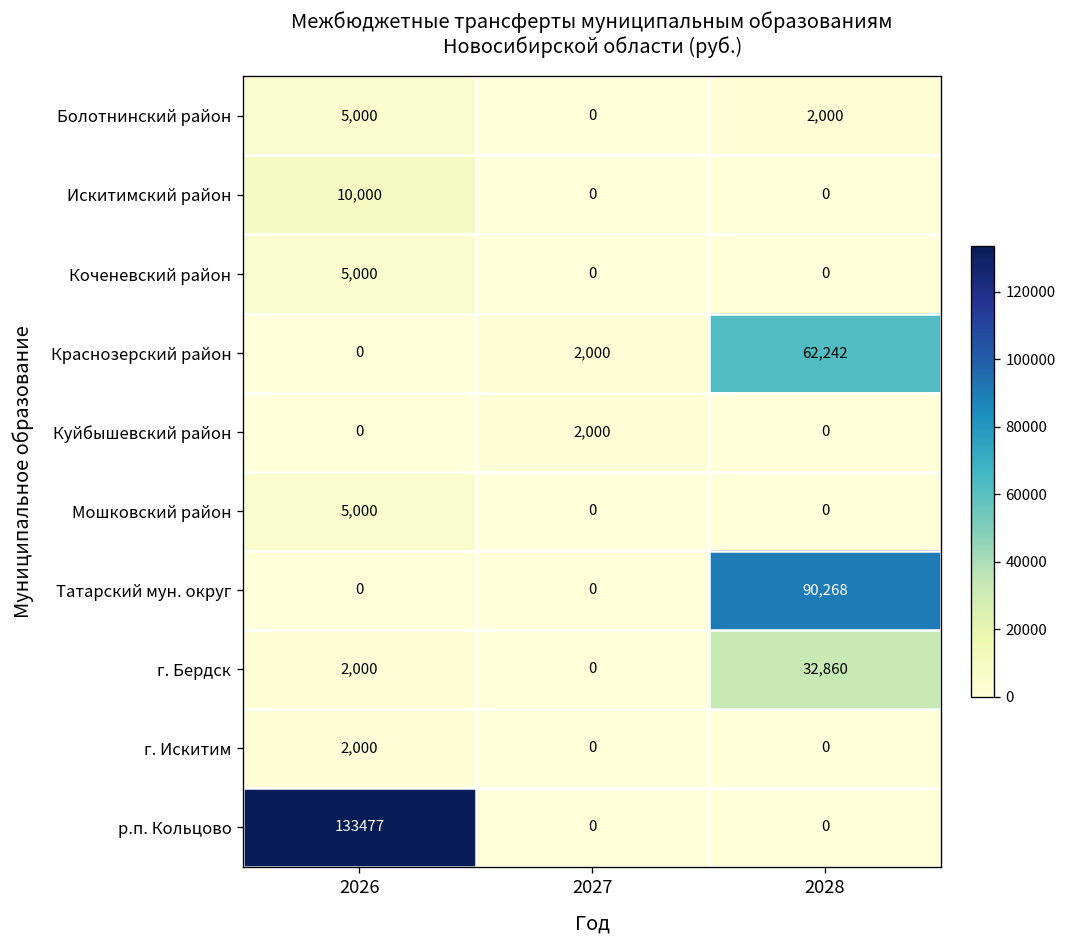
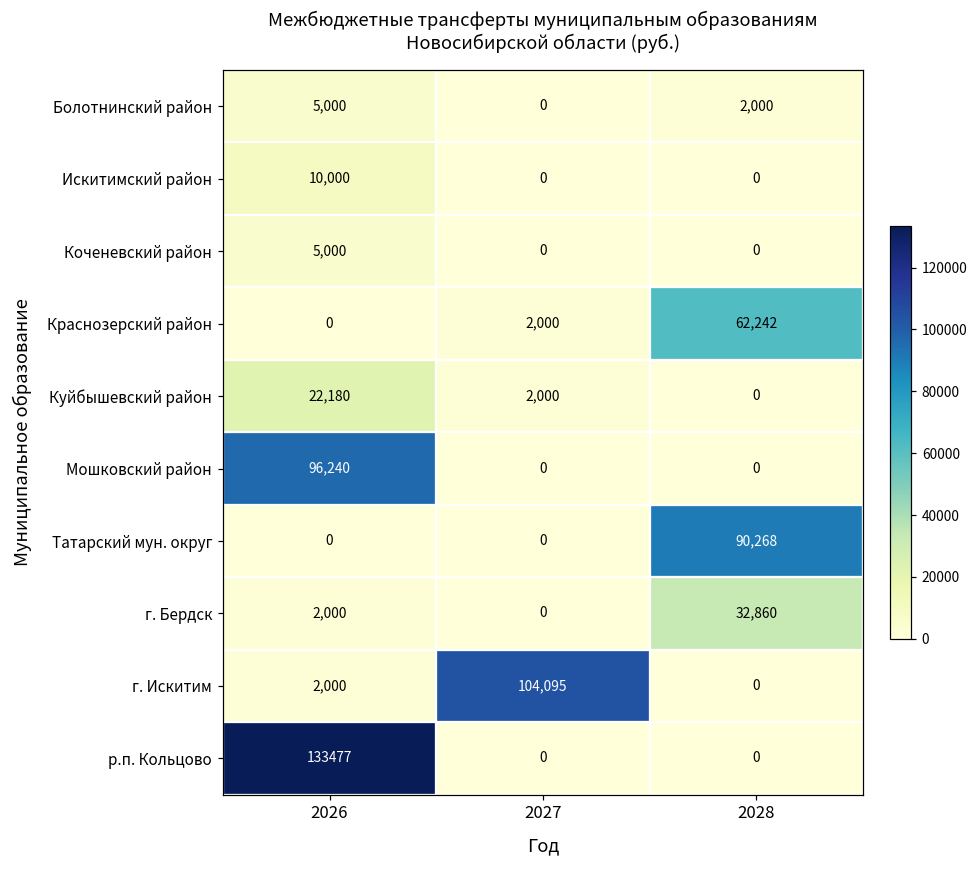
Куйбышевский район, 2026: 0 -> 22,180
Мошковский район, 2026: 5,000 -> 96,240
г. Искитим, 2027: 0 -> 104,095
